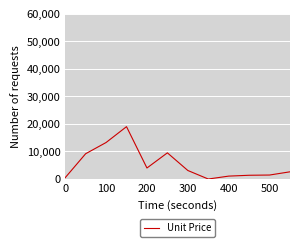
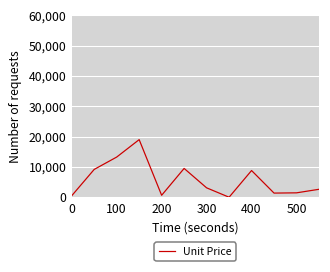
200: 4,000 -> 1,000
400: 1,000 -> 9,000
